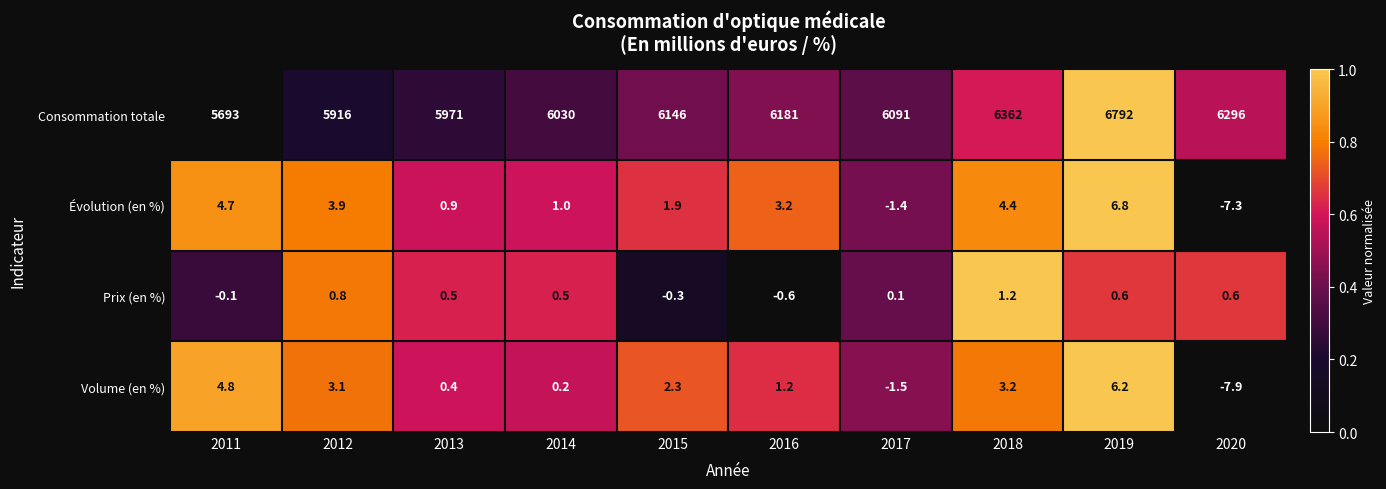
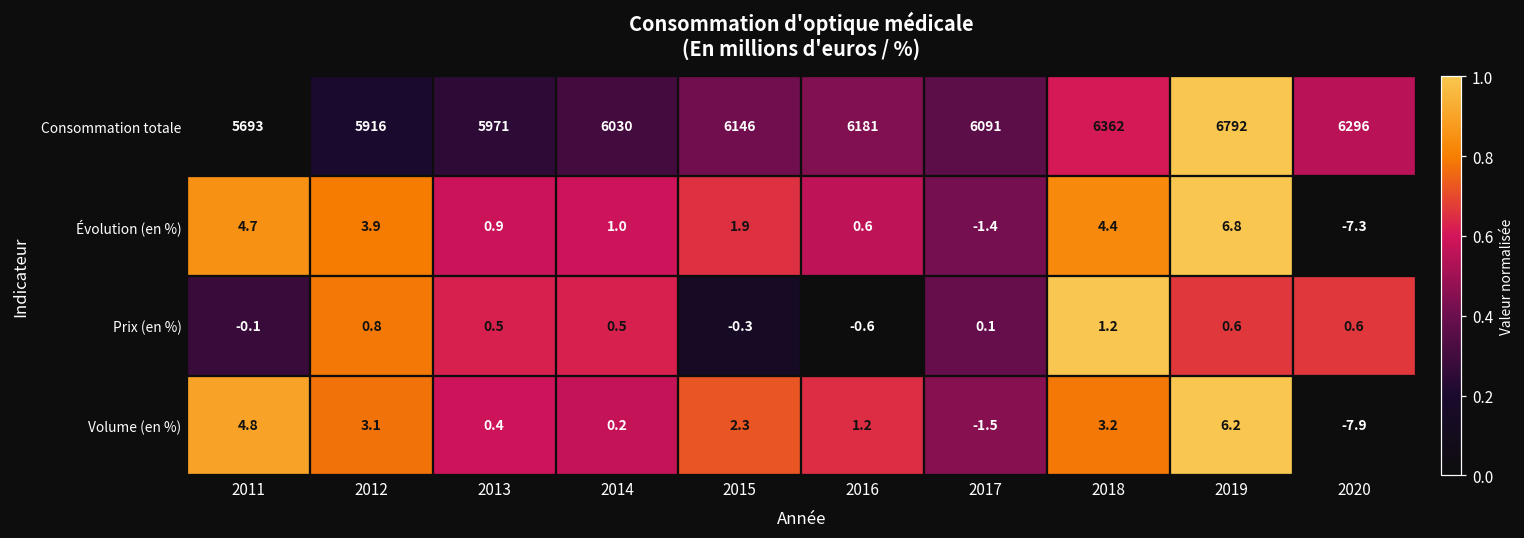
Évolution (en %), 2016: 3.2 -> 0.6
